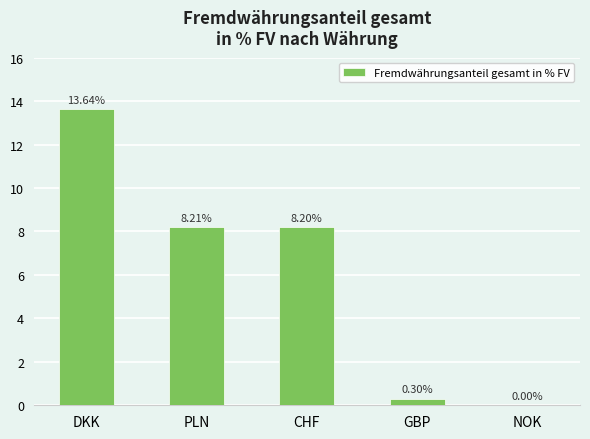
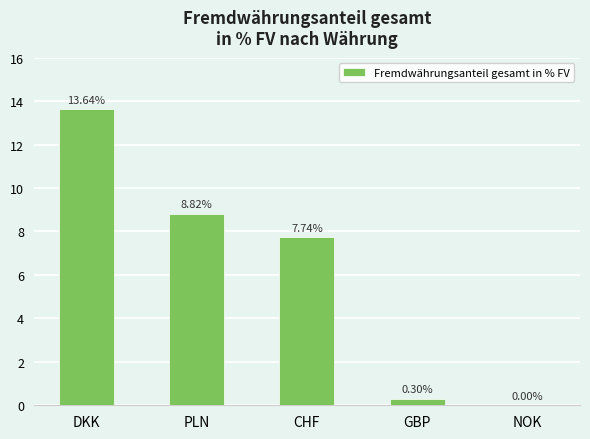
PLN: 8.21% -> 8.82%
CHF: 8.20% -> 7.74%
